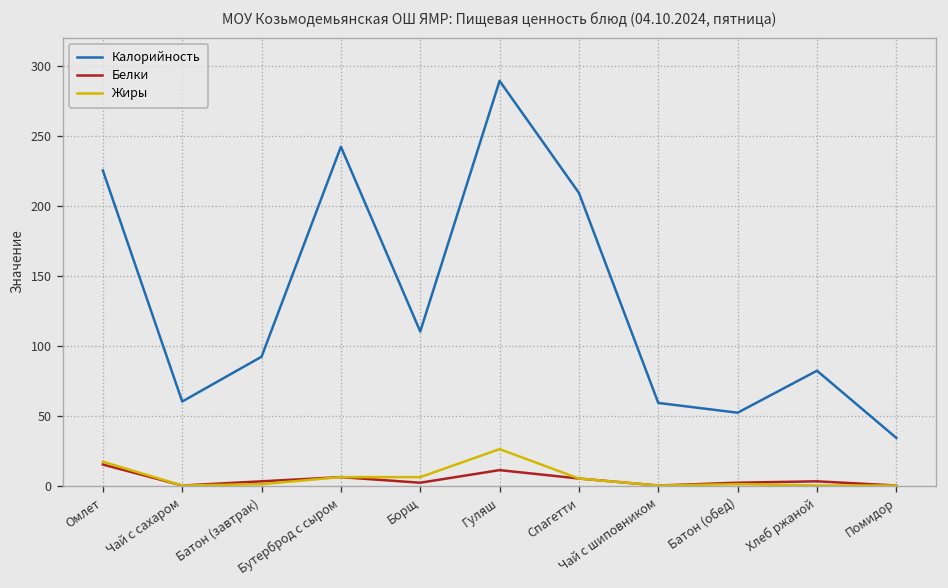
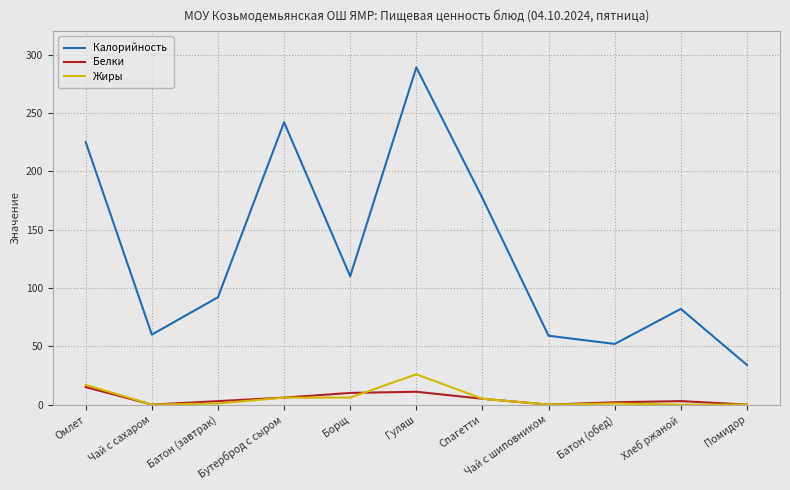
Белки, Борщ: 2 -> 10
Калорийность, Спагетти: 209 -> 177
